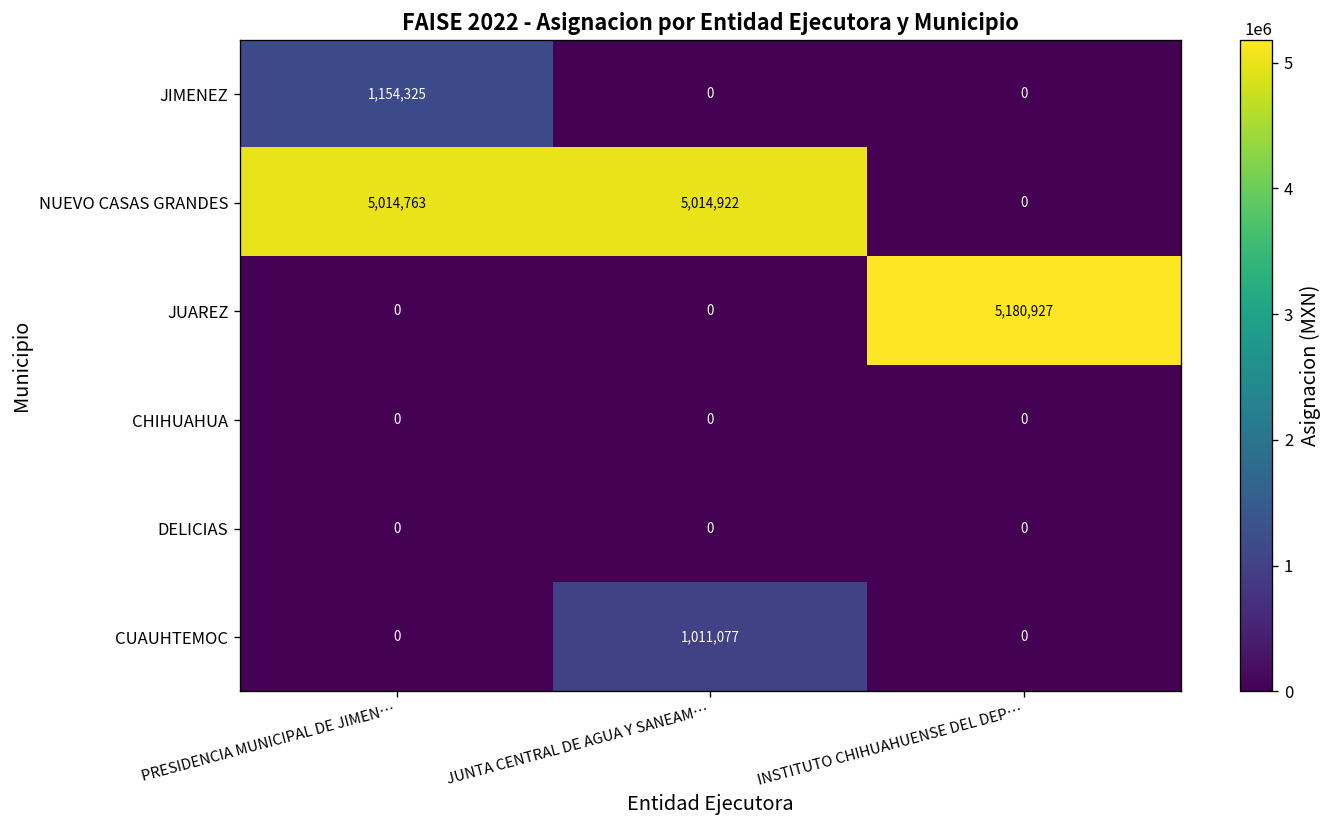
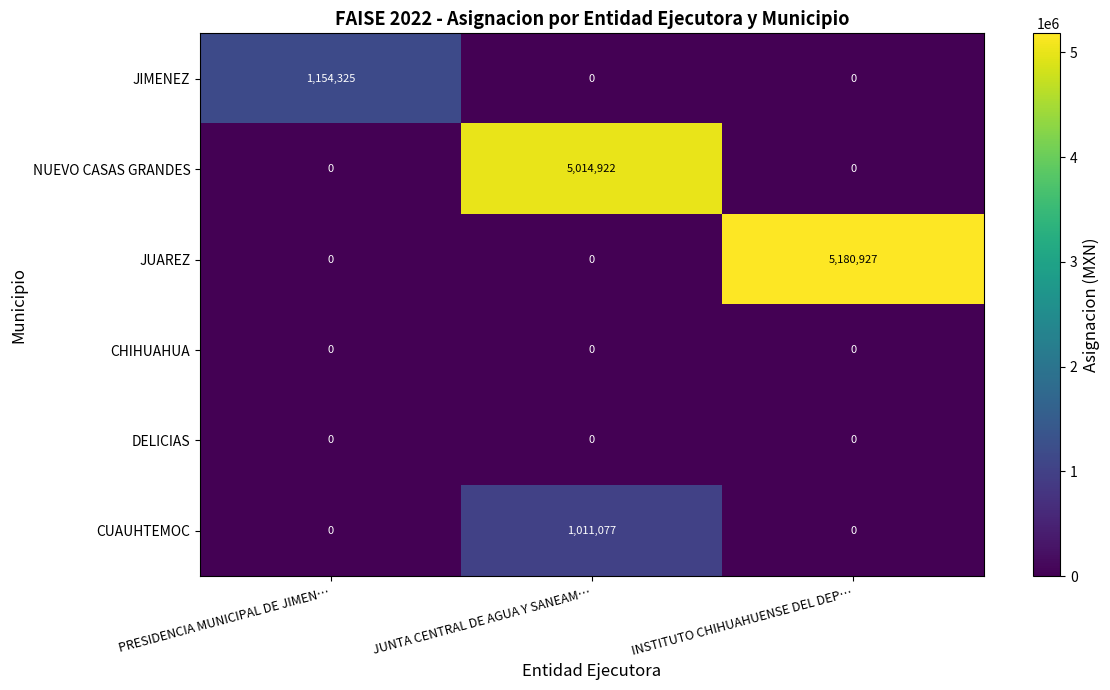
NUEVO CASAS GRANDES, PRESIDENCIA MUNICIPAL DE JIMEN…: 5,014,763 -> 0
